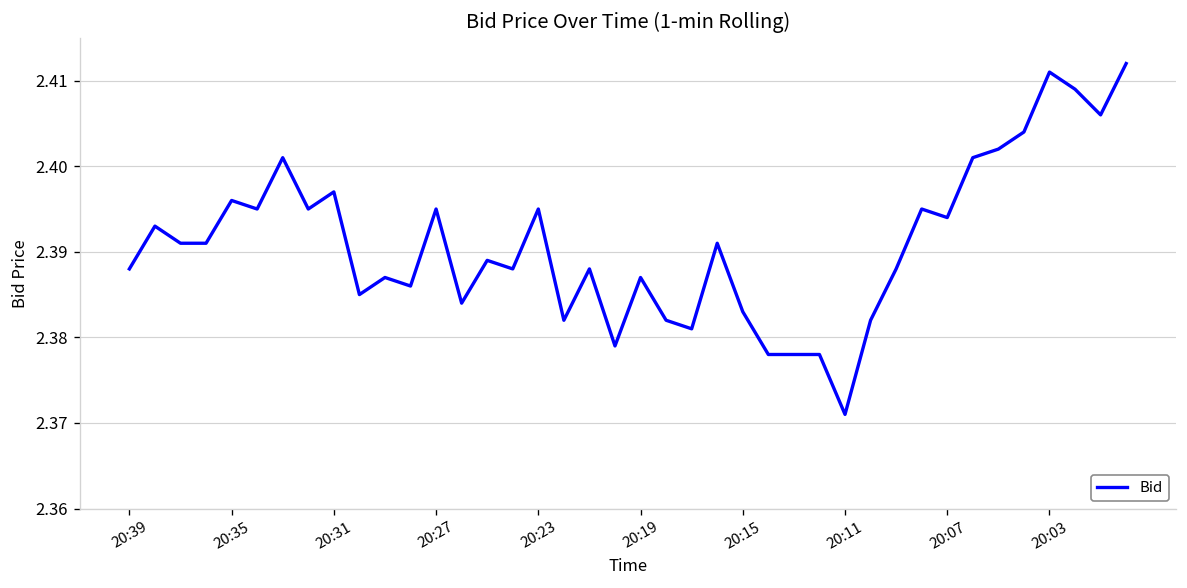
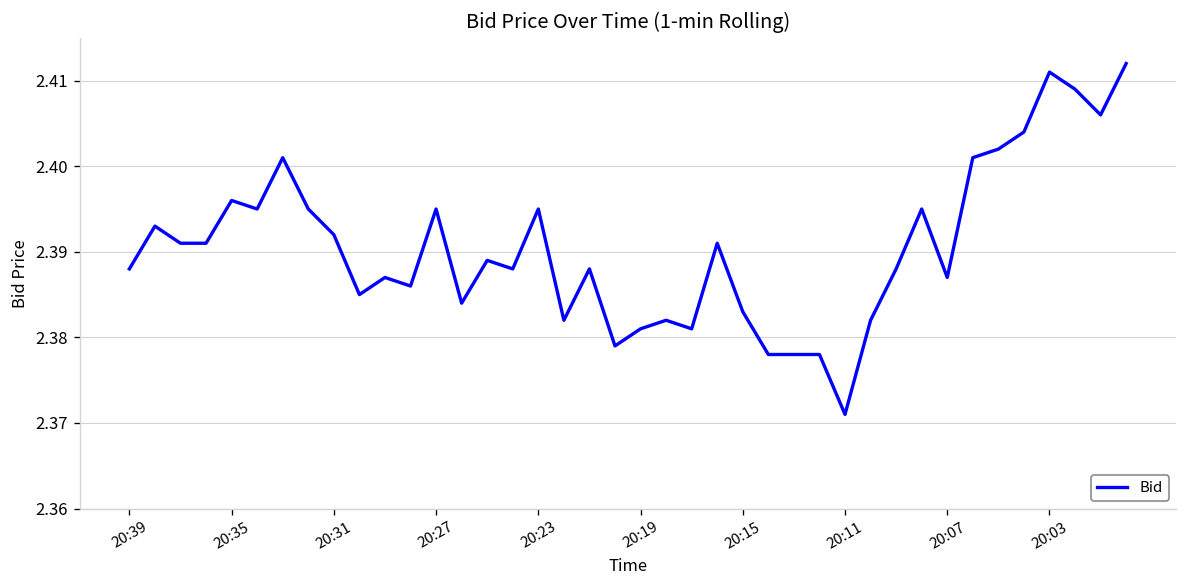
20:31: 2.397 -> 2.392
20:19: 2.387 -> 2.381
20:07: 2.394 -> 2.387
